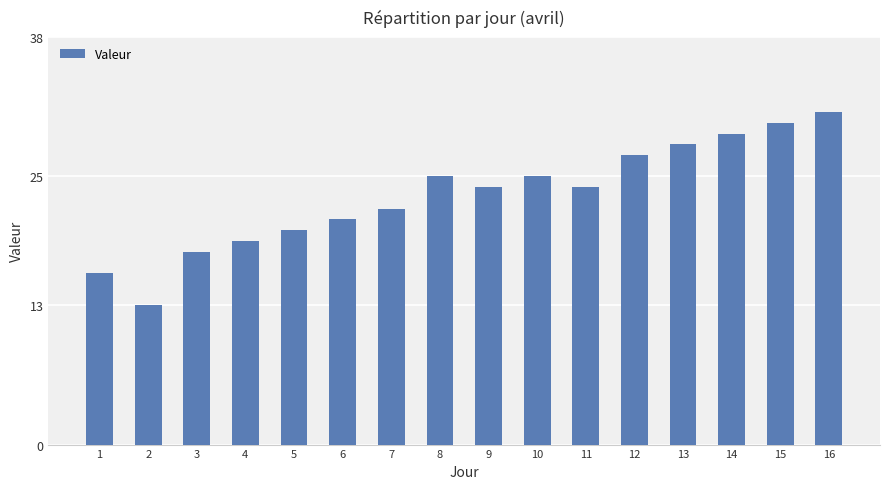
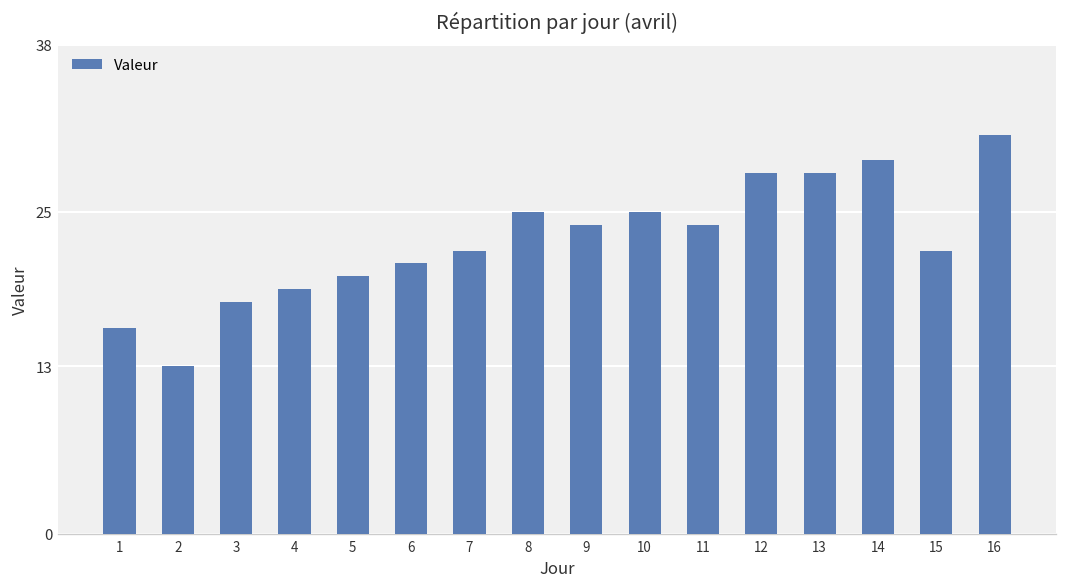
12: 27 -> 28
15: 30 -> 22
